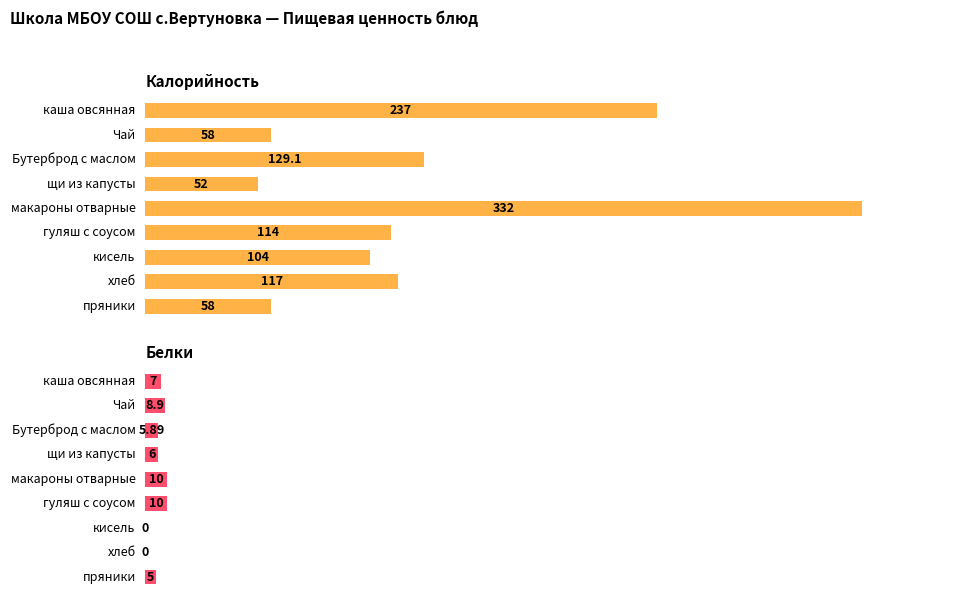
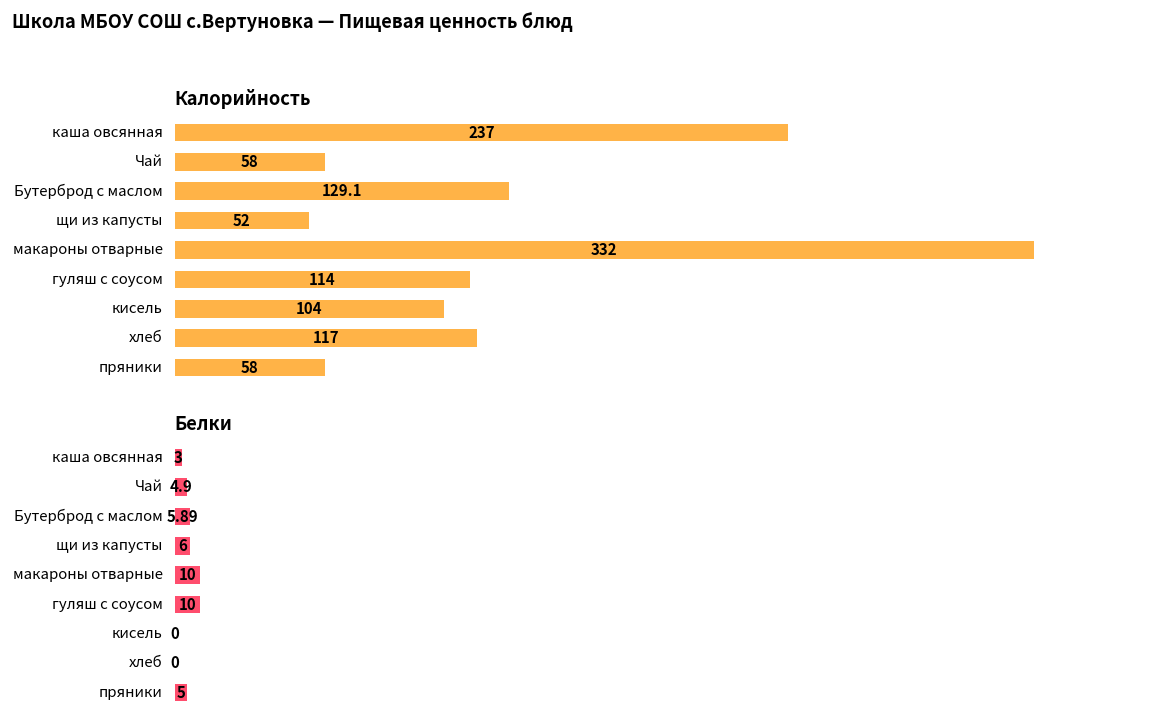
Белки, каша овсянная: 7 -> 3
Белки, Чай: 8.9 -> 4.9
